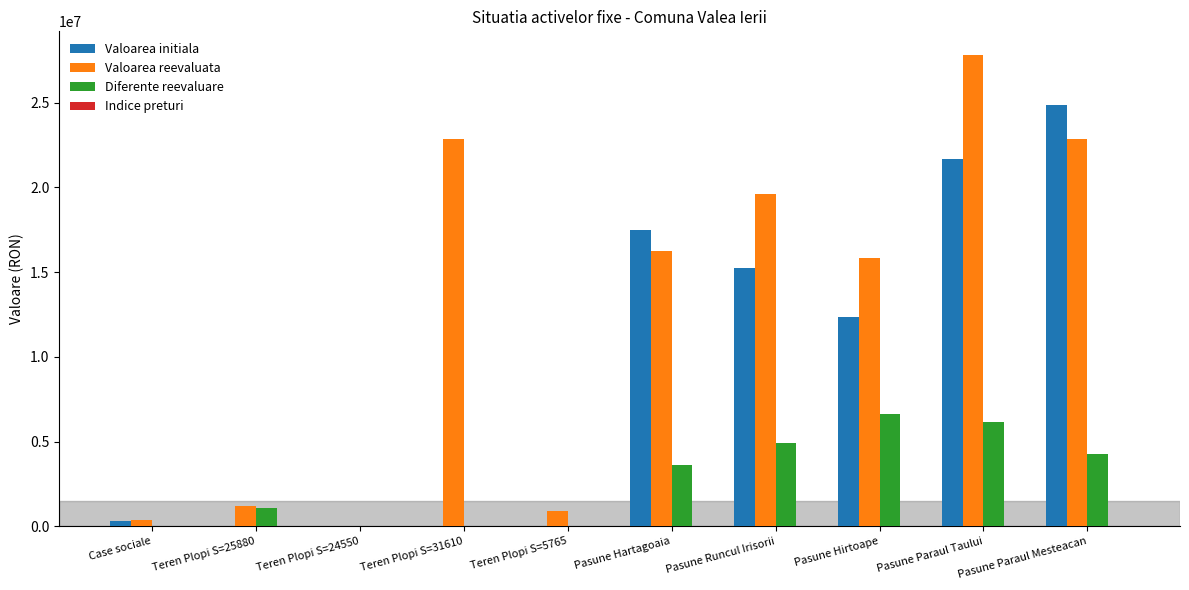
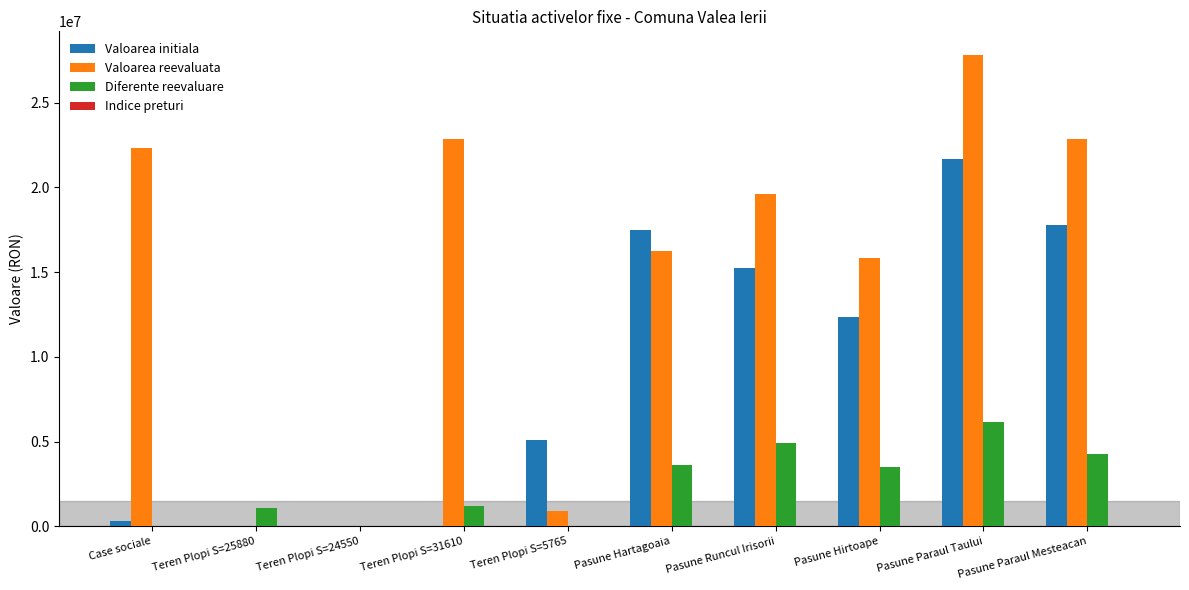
Valoarea reevaluata, Case sociale: 300000 -> 22300000
Valoarea reevaluata, Teren Plopi S=25880: 1200000 -> 0
Diferente reevaluare, Teren Plopi S=31610: 0 -> 1200000
Valoarea initiala, Teren Plopi S=5765: 0 -> 5100000
Diferente reevaluare, Pasune Hirtoape: 6600000 -> 3500000
Valoarea initiala, Pasune Paraul Mesteacan: 24800000 -> 17800000
